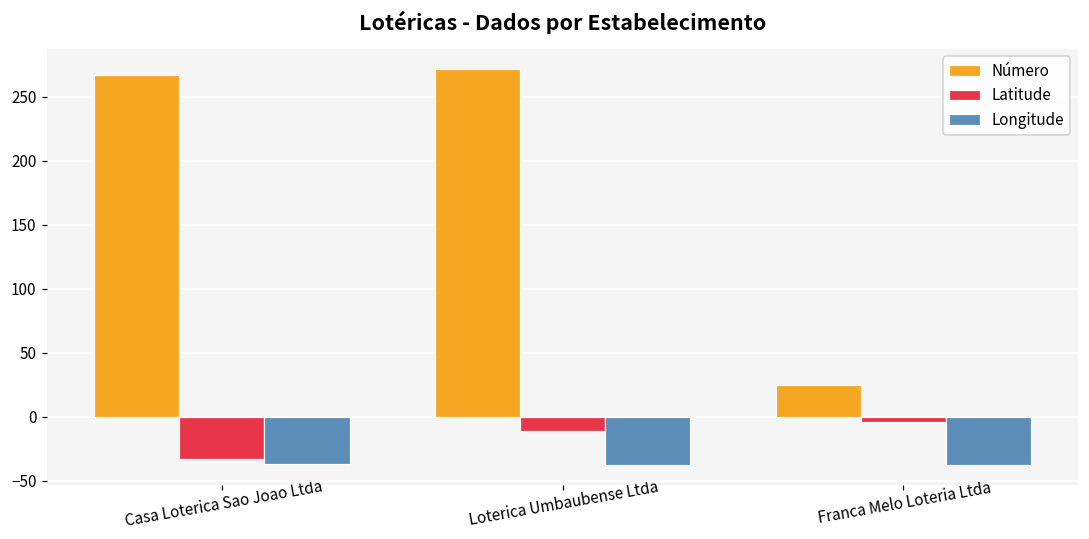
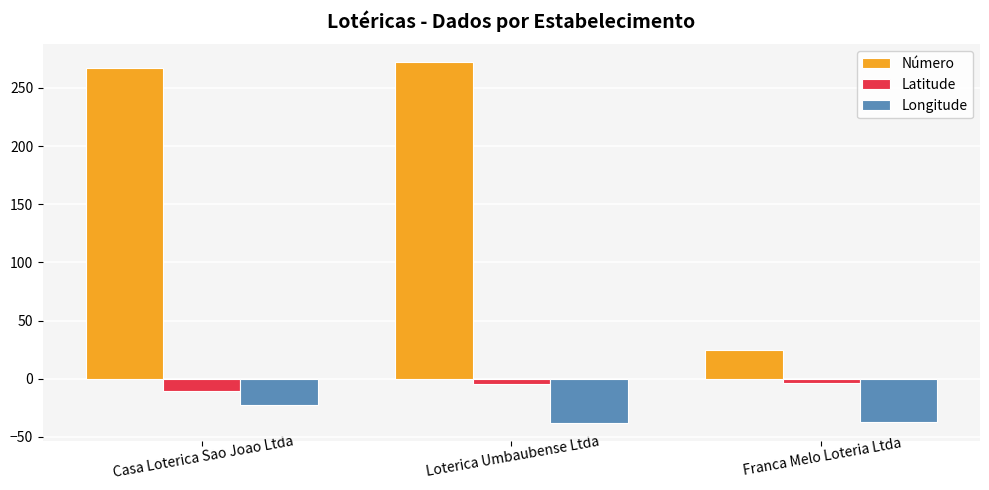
Latitude, Casa Loterica Sao Joao Ltda: -33 -> -10
Longitude, Casa Loterica Sao Joao Ltda: -37 -> -22
Latitude, Loterica Umbaubense Ltda: -11 -> -4
